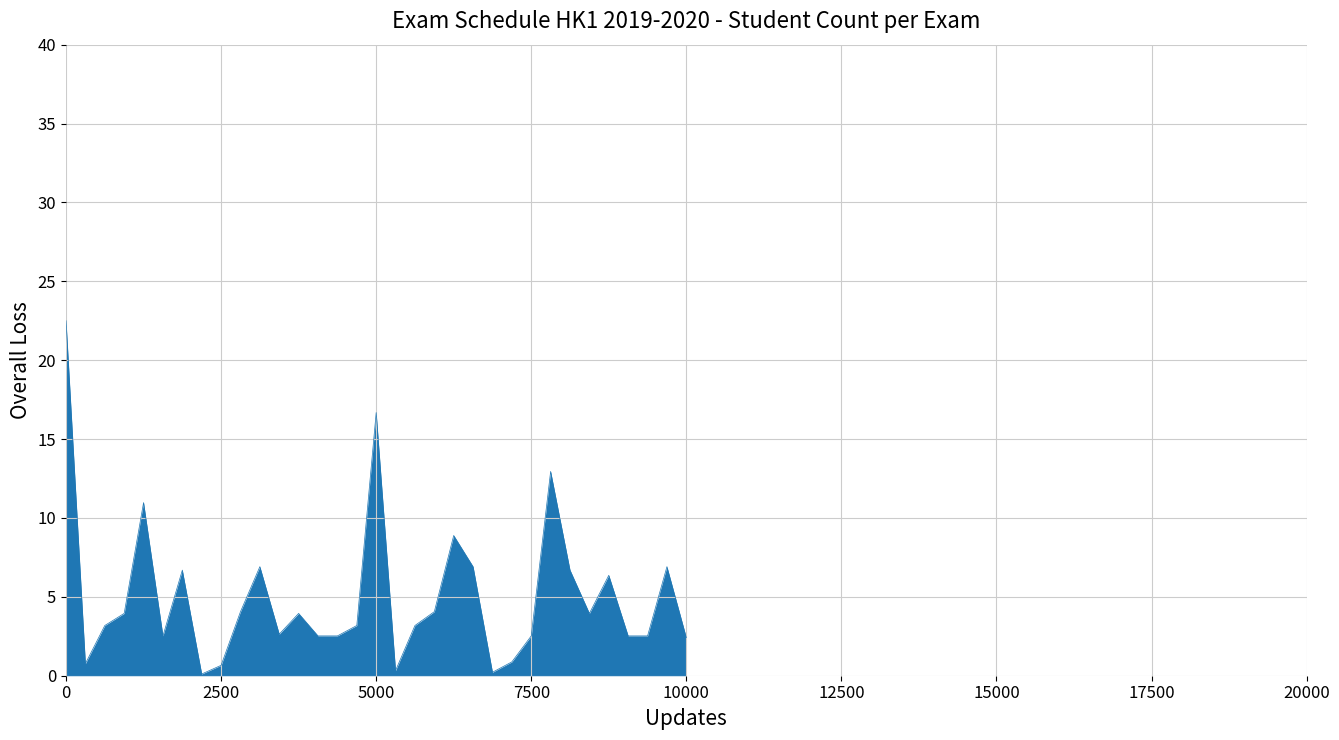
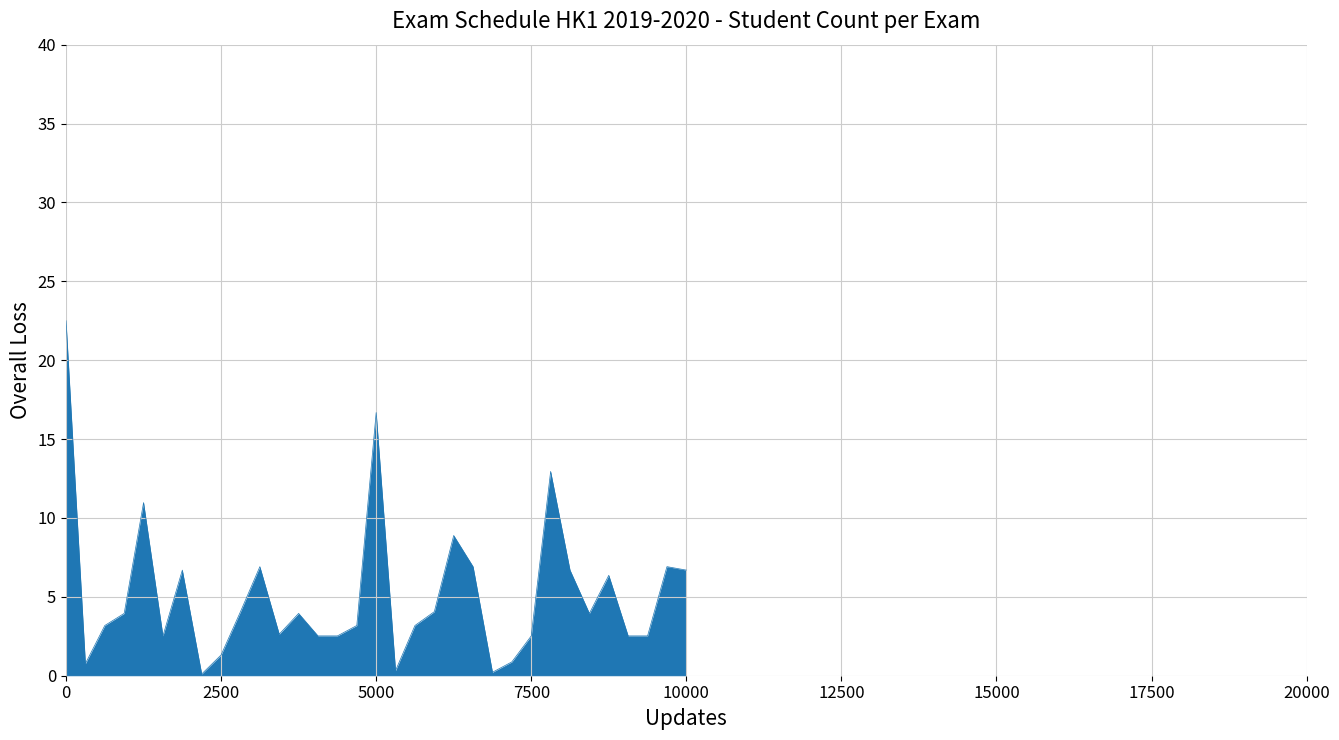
2500: 0.7 -> 1.3
10000: 2.4 -> 6.7
